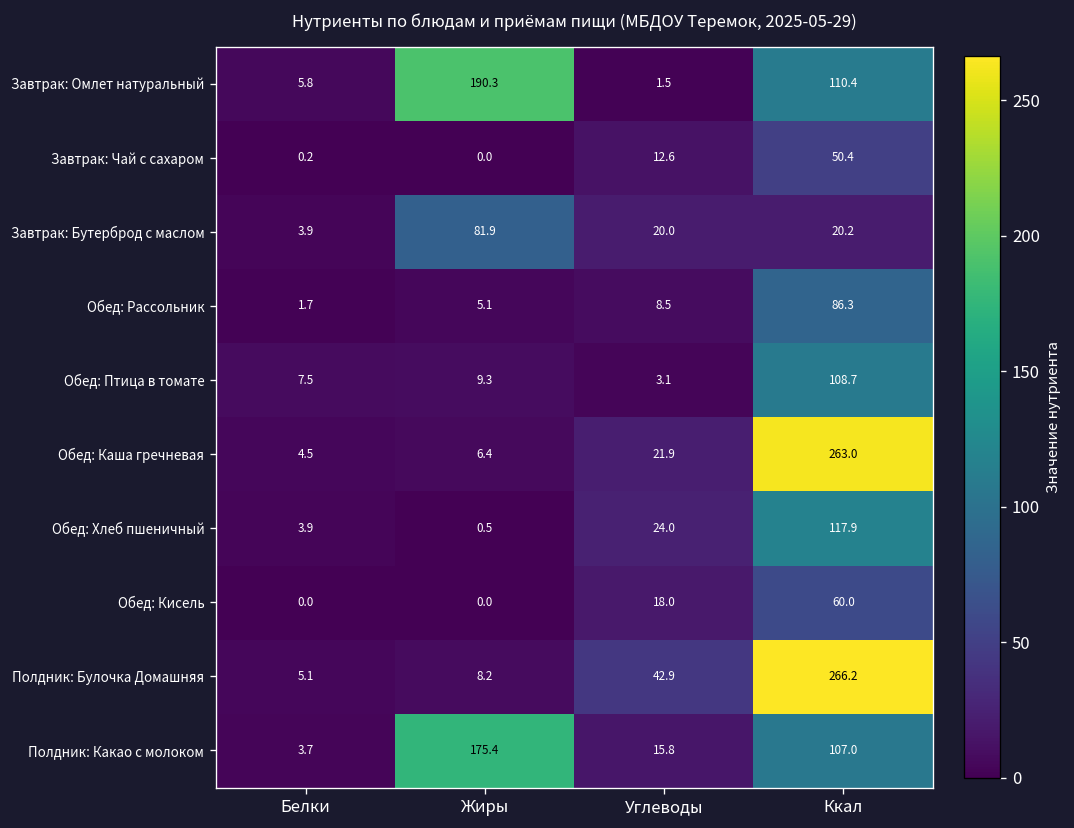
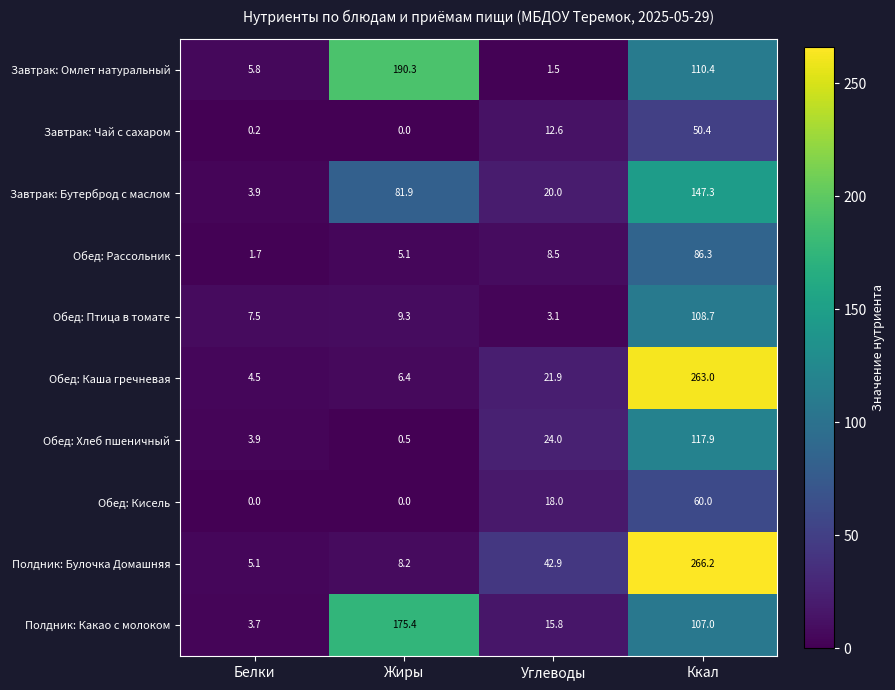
Завтрак: Бутерброд с маслом, Ккал: 20.2 -> 147.3
